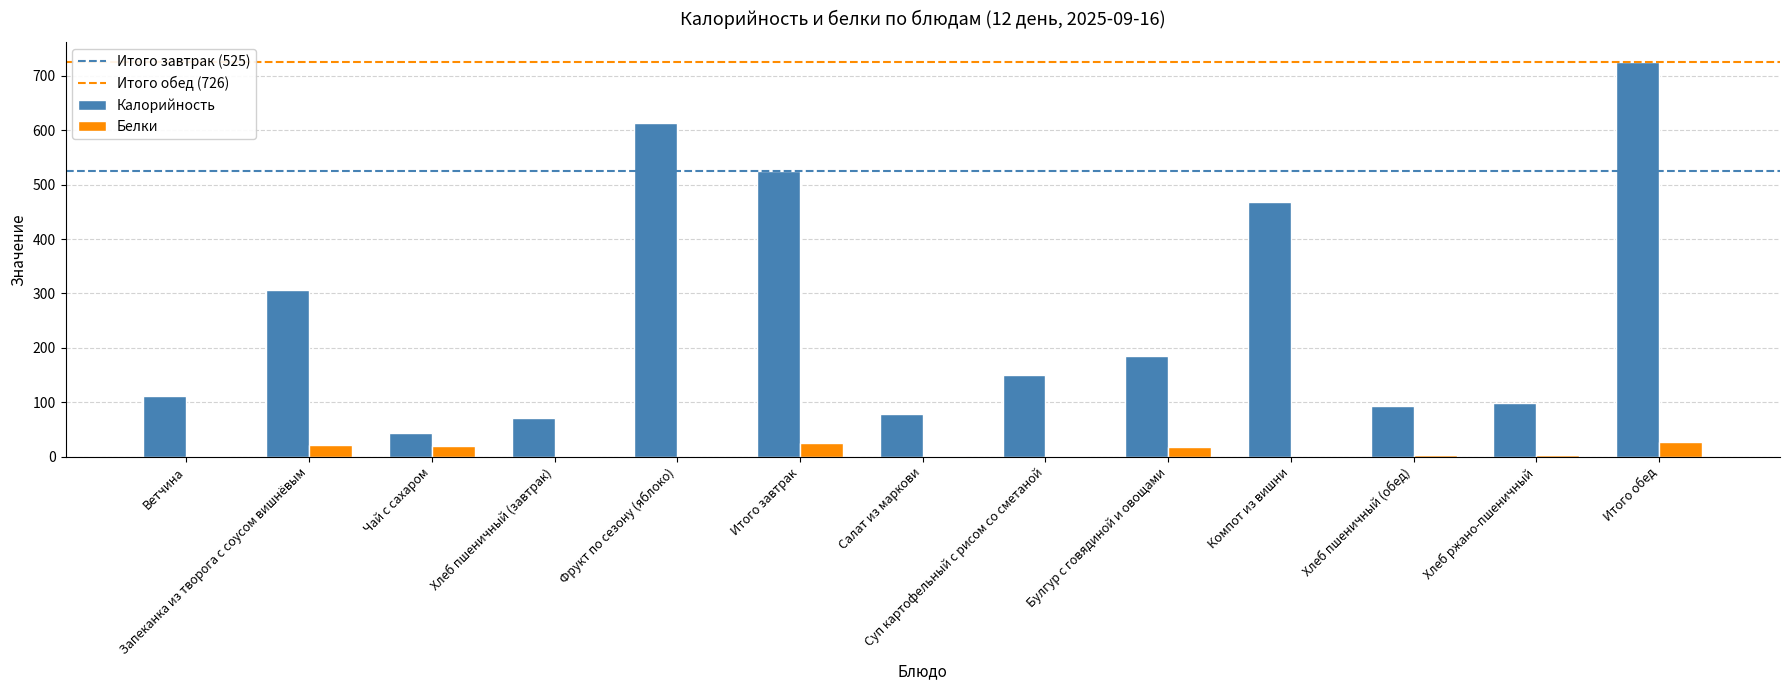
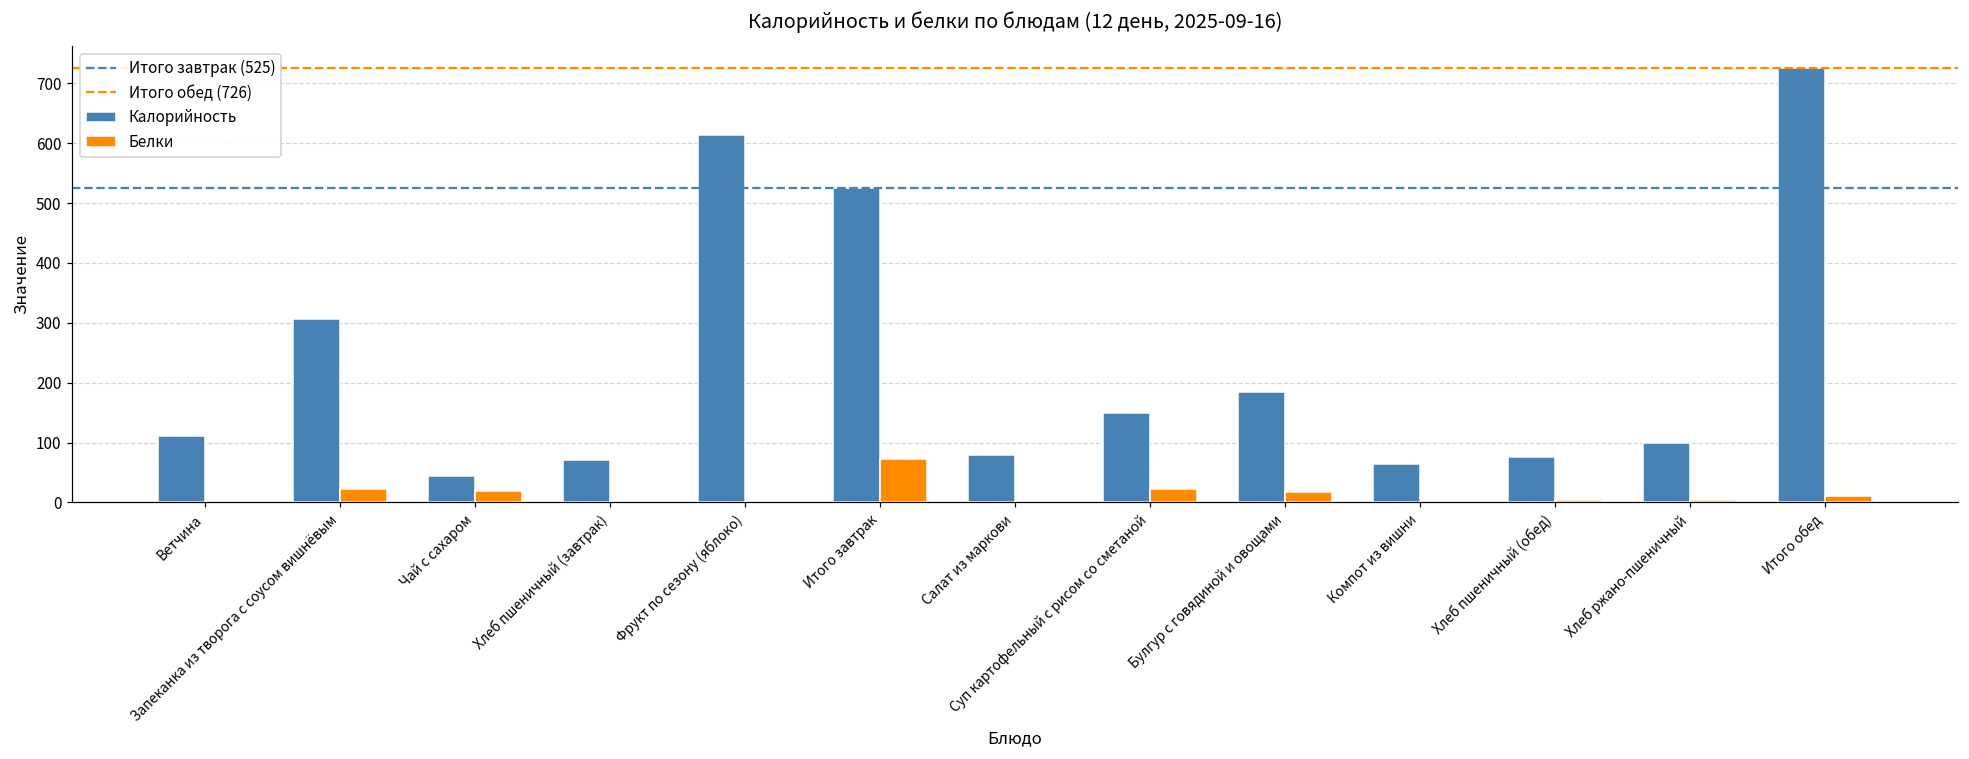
Белки, Итого завтрак: 30 -> 70
Белки, Суп картофельный с рисом со сметаной: 0 -> 20
Калорийность, Компот из вишни: 470 -> 60
Калорийность, Хлеб пшеничный (обед): 90 -> 80
Белки, Итого обед: 30 -> 10
